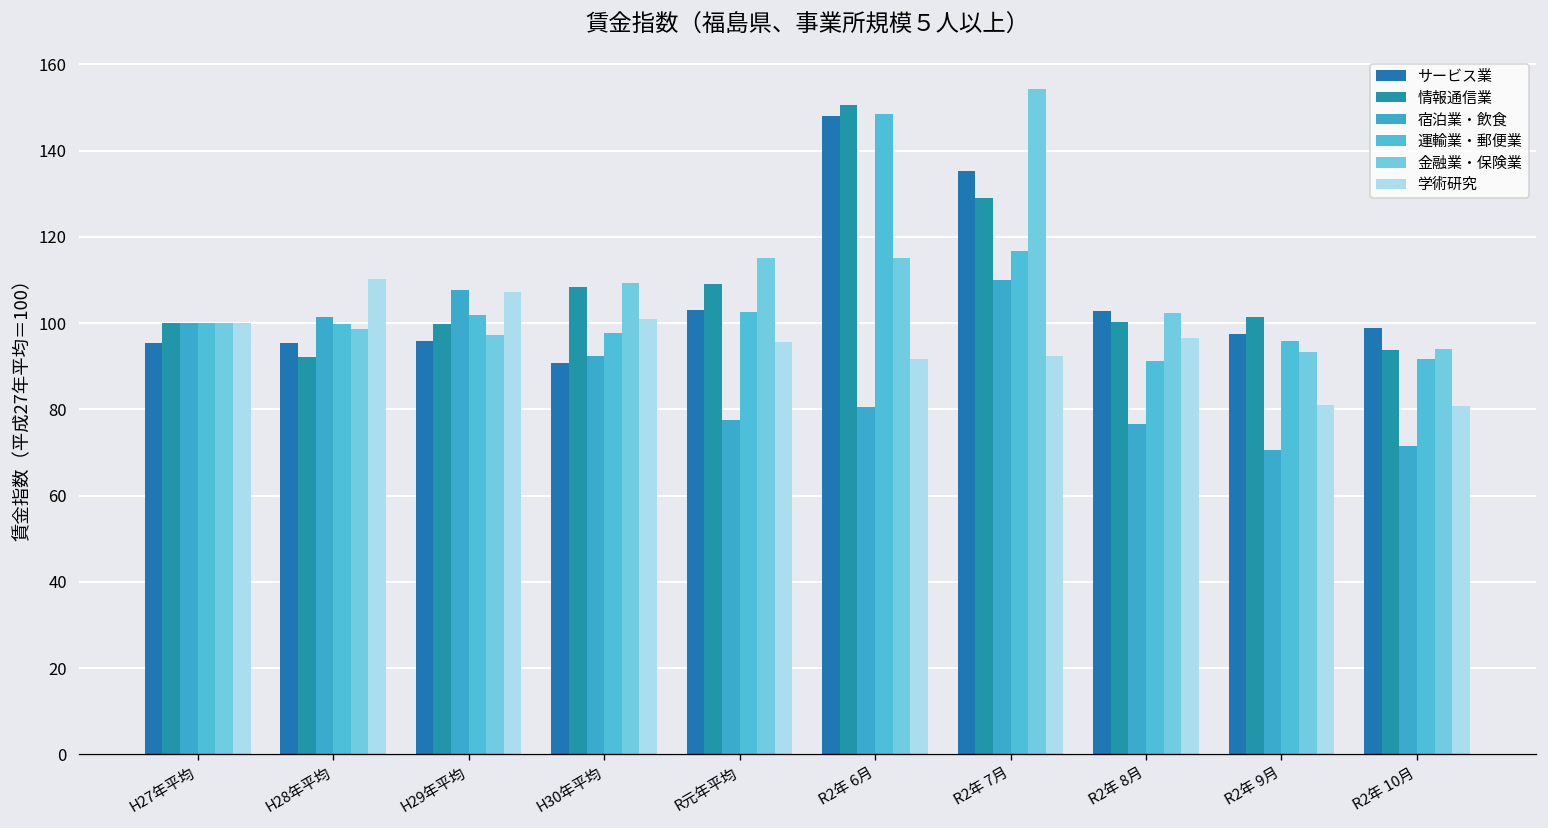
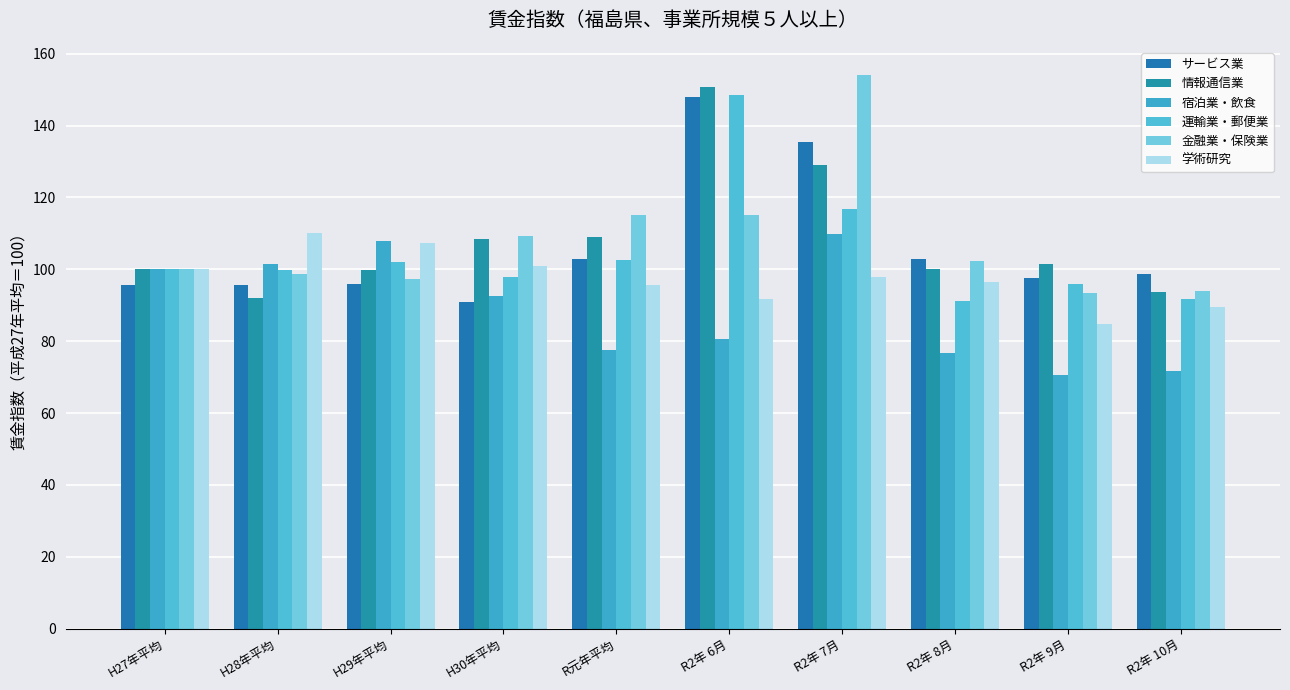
学術研究, R2年 7月: 92 -> 98
学術研究, R2年 9月: 81 -> 85
学術研究, R2年 10月: 81 -> 90
